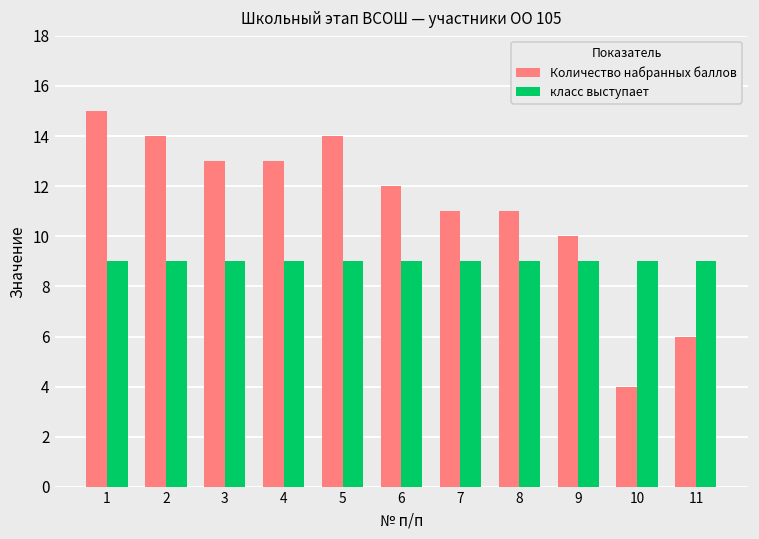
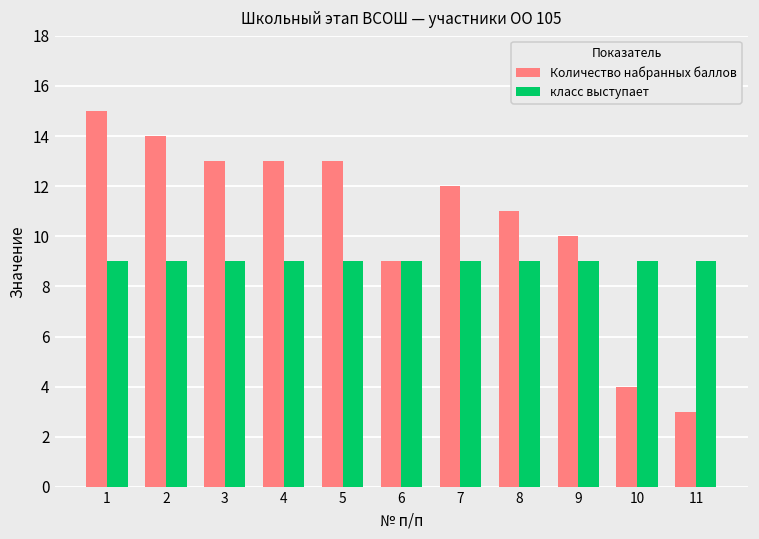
Количество набранных баллов, 5: 14 -> 13
Количество набранных баллов, 6: 12 -> 9
Количество набранных баллов, 7: 11 -> 12
Количество набранных баллов, 11: 6 -> 3
